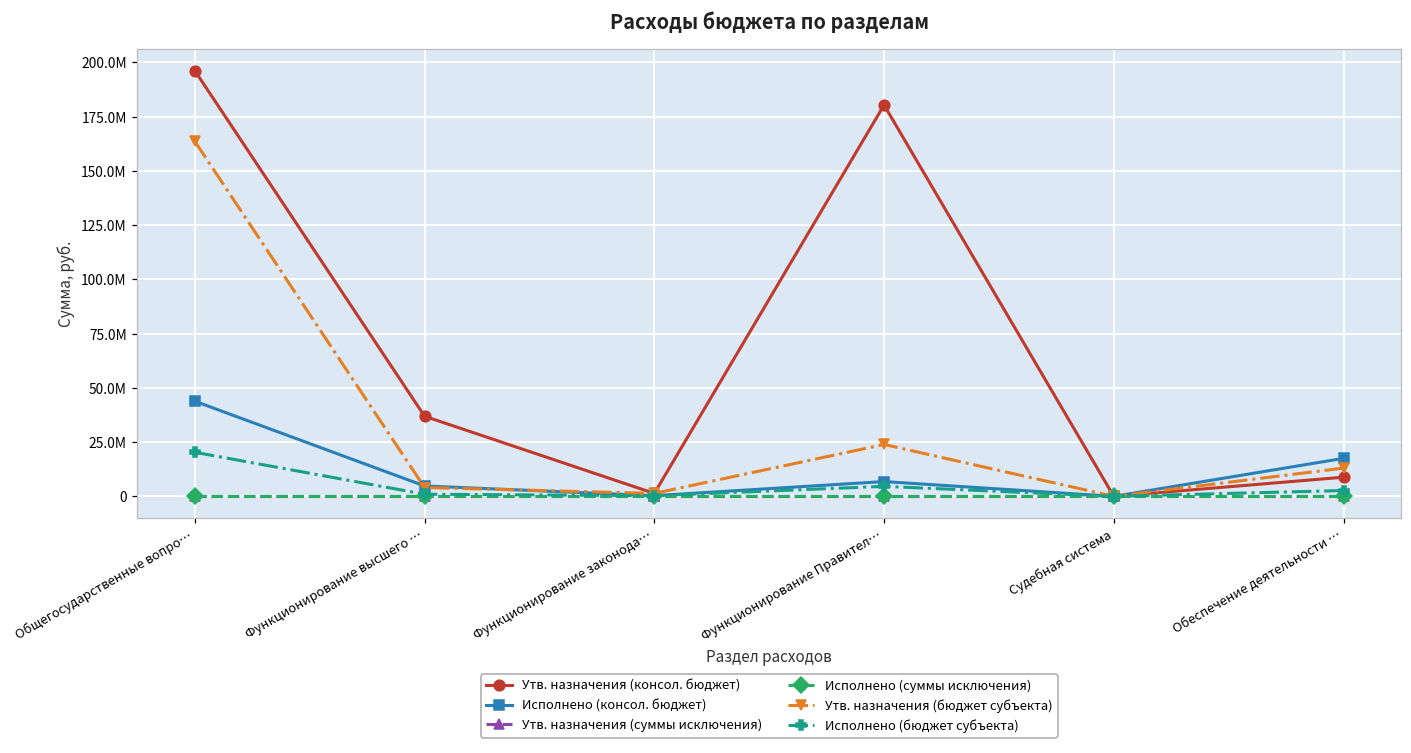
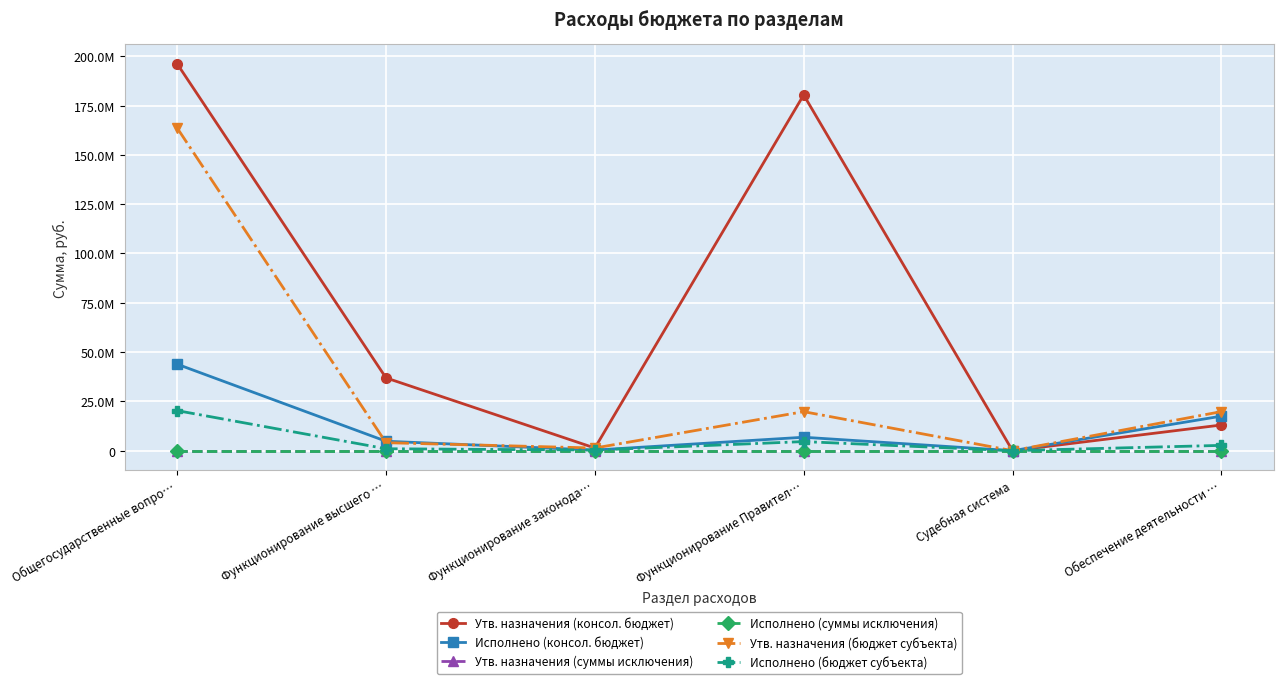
Утв. назначения (бюджет субъекта), Функционирование Правител…: 24000000 -> 20000000
Утв. назначения (консол. бюджет), Обеспечение деятельности …: 9000000 -> 13000000
Утв. назначения (бюджет субъекта), Обеспечение деятельности …: 13000000 -> 20000000
